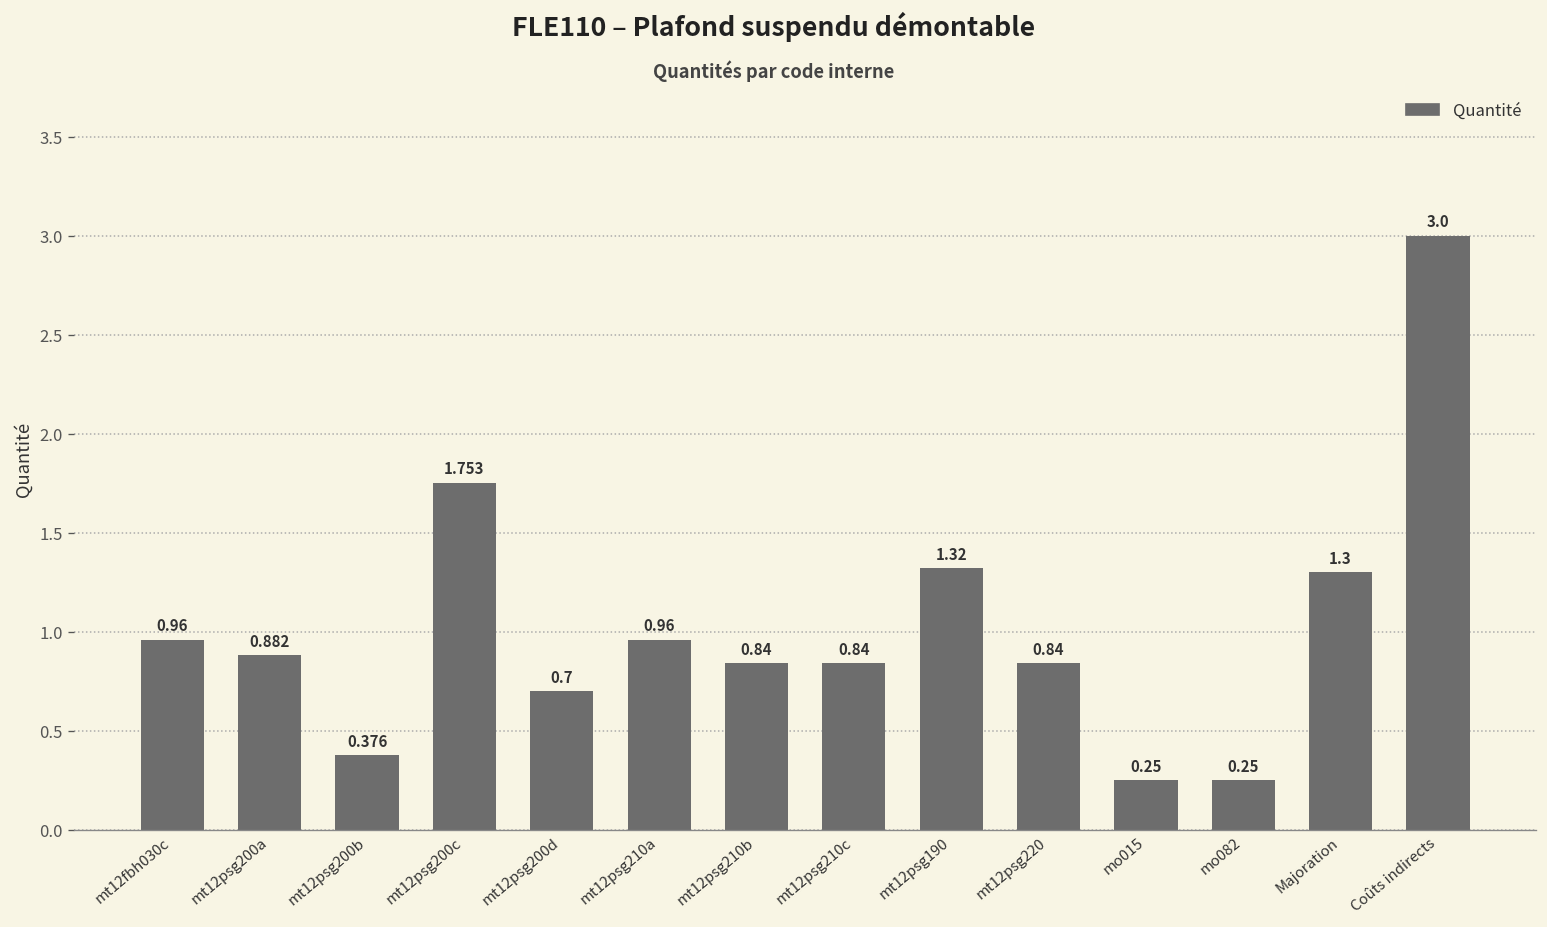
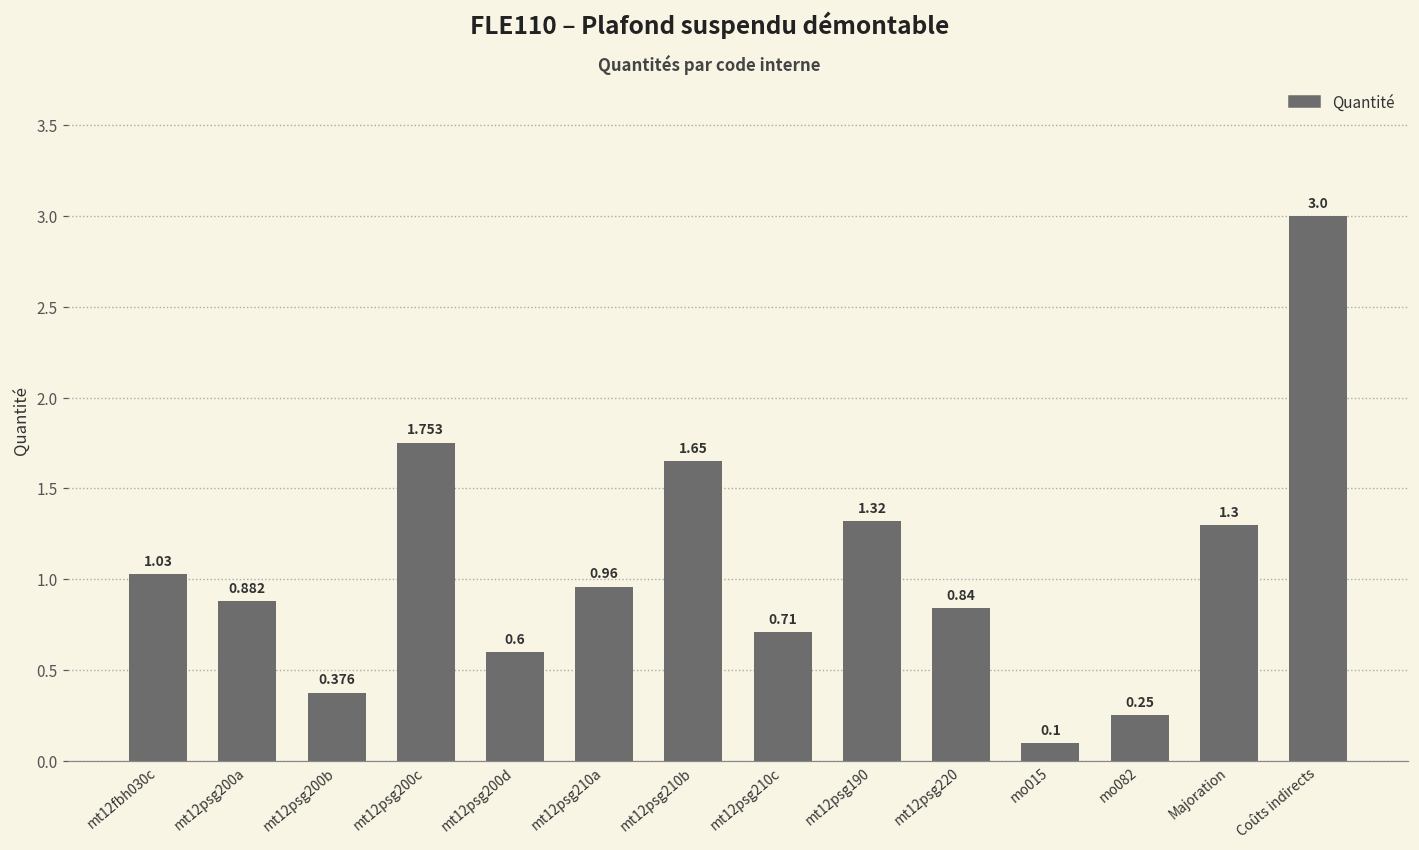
mt12fbh030c: 0.96 -> 1.03
mt12psg200d: 0.7 -> 0.6
mt12psg210b: 0.84 -> 1.65
mt12psg210c: 0.84 -> 0.71
mo015: 0.25 -> 0.1
